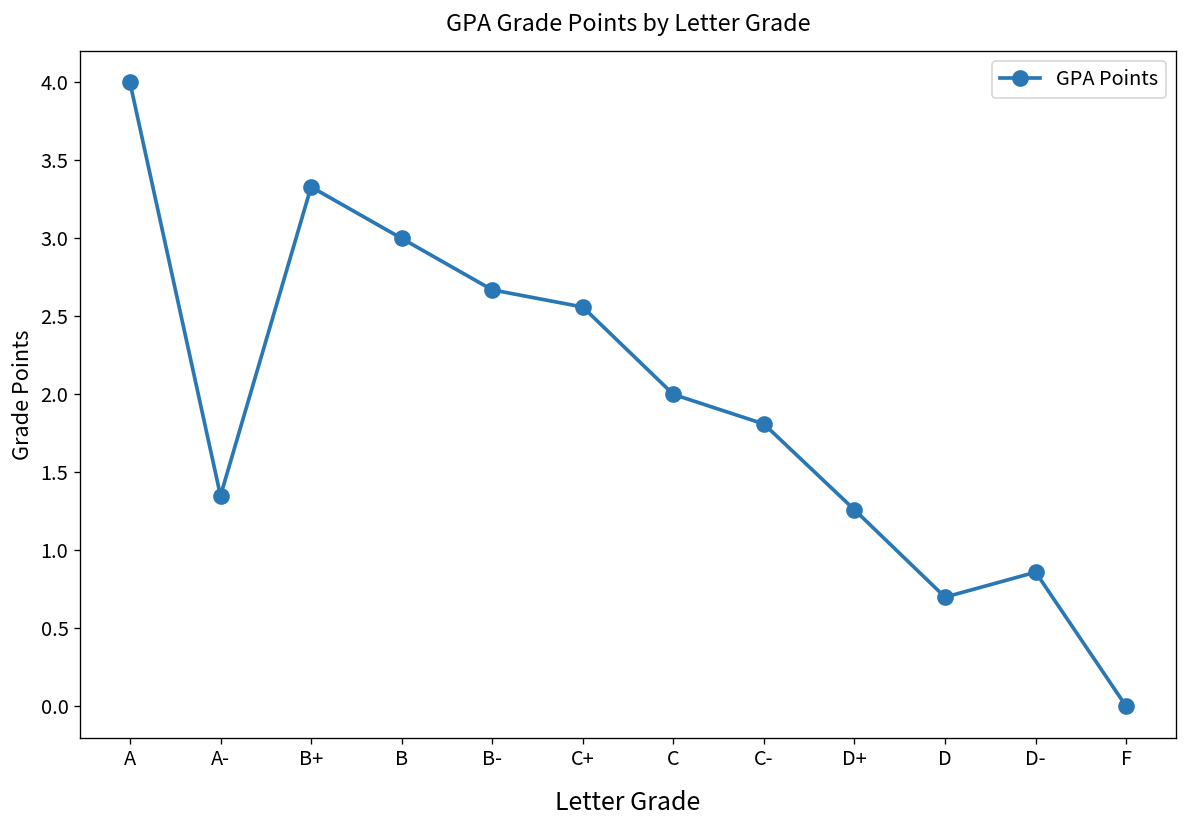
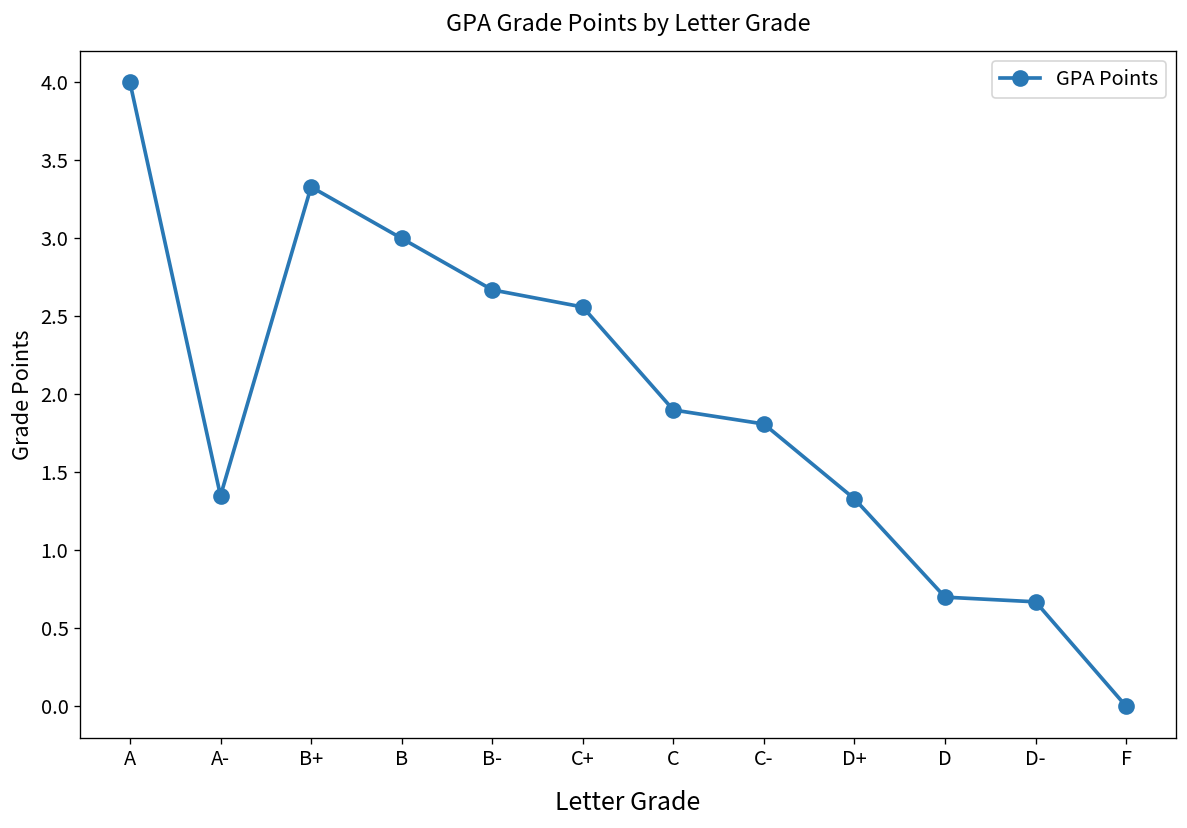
C: 2.0 -> 1.9
D+: 1.26 -> 1.33
D-: 0.86 -> 0.67
